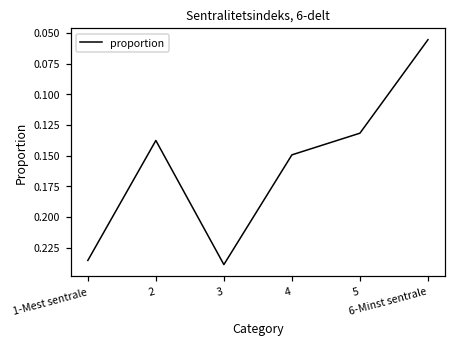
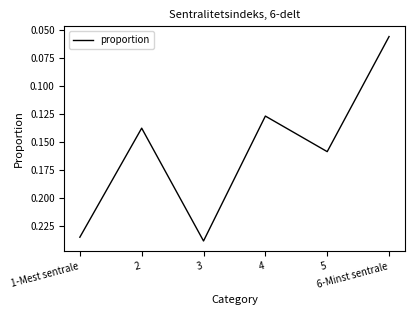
4: 0.149 -> 0.127
5: 0.132 -> 0.159
